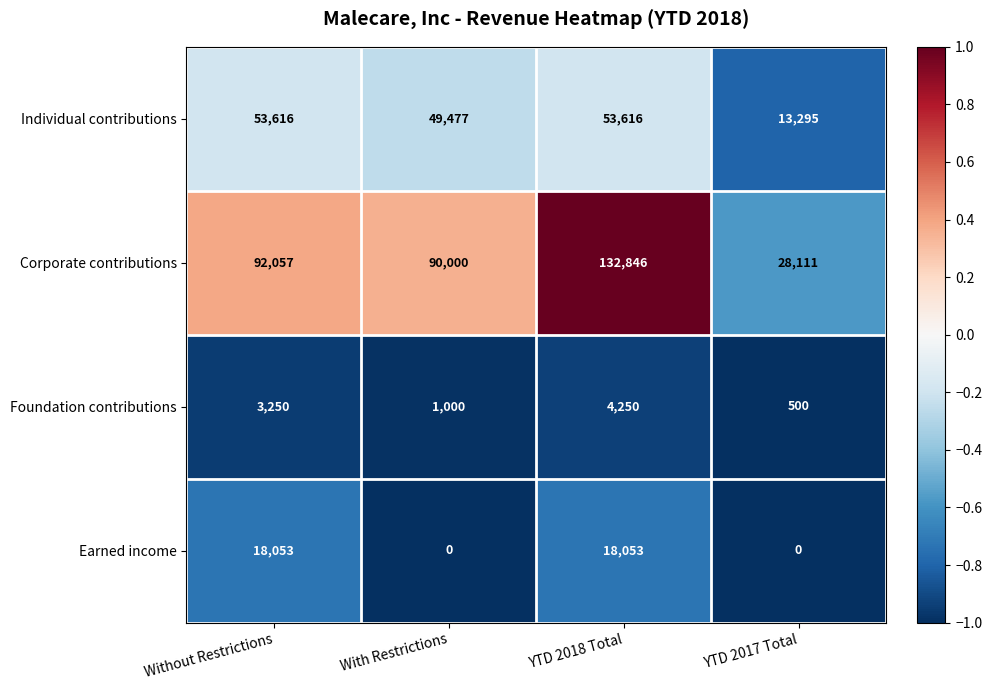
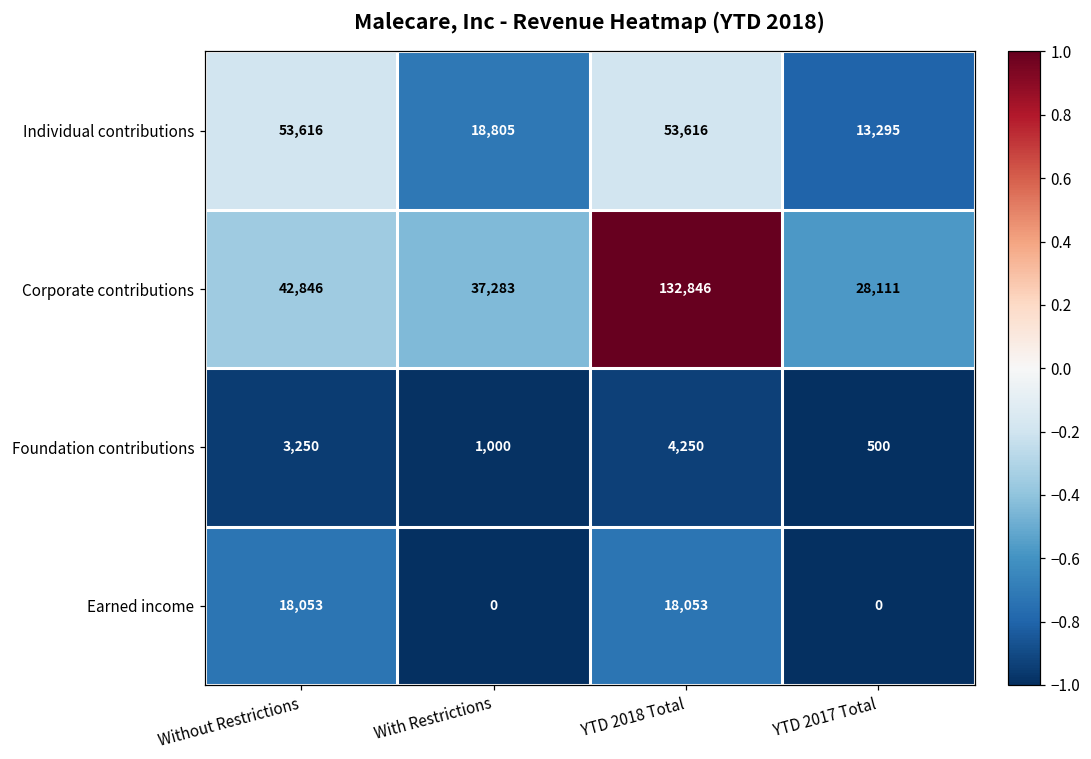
Individual contributions, With Restrictions: 49,477 -> 18,805
Corporate contributions, Without Restrictions: 92,057 -> 42,846
Corporate contributions, With Restrictions: 90,000 -> 37,283
